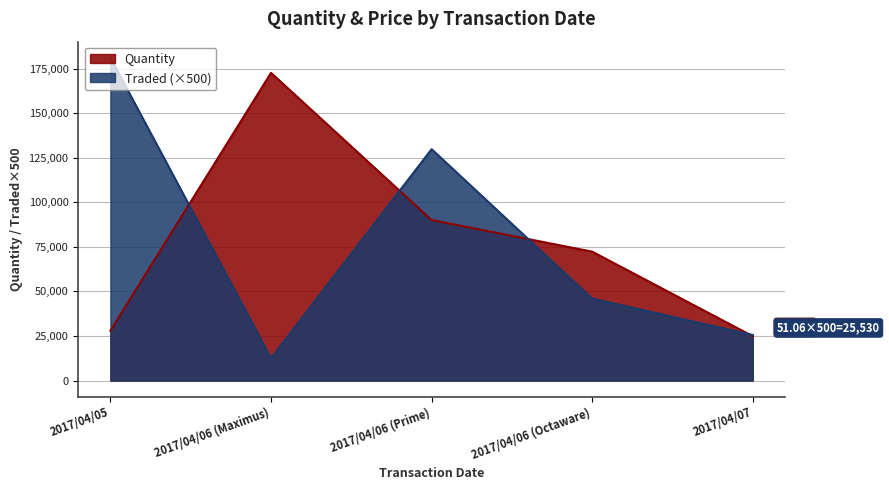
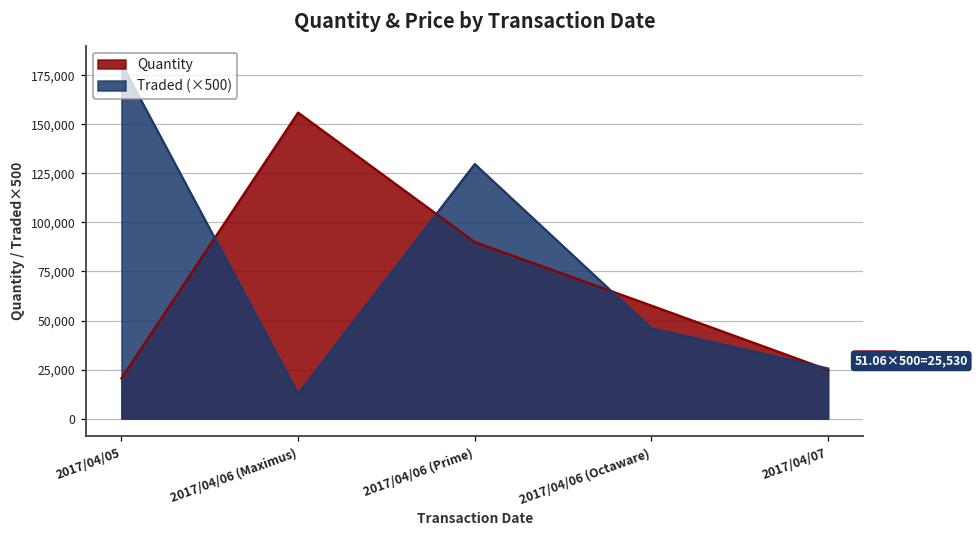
Quantity, 2017/04/05: 28,000 -> 21,000
Quantity, 2017/04/06 (Maximus): 173,000 -> 156,000
Quantity, 2017/04/06 (Octaware): 72,000 -> 58,000
